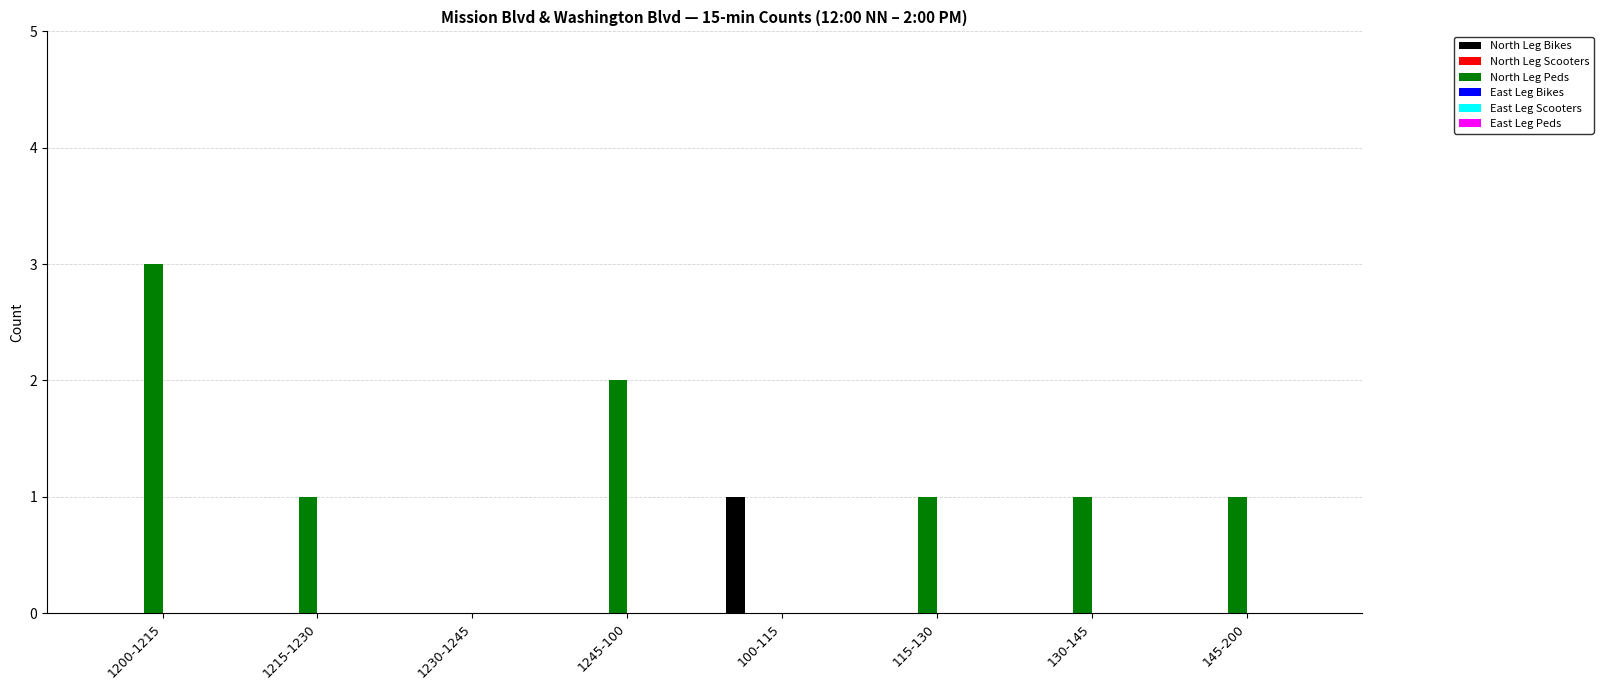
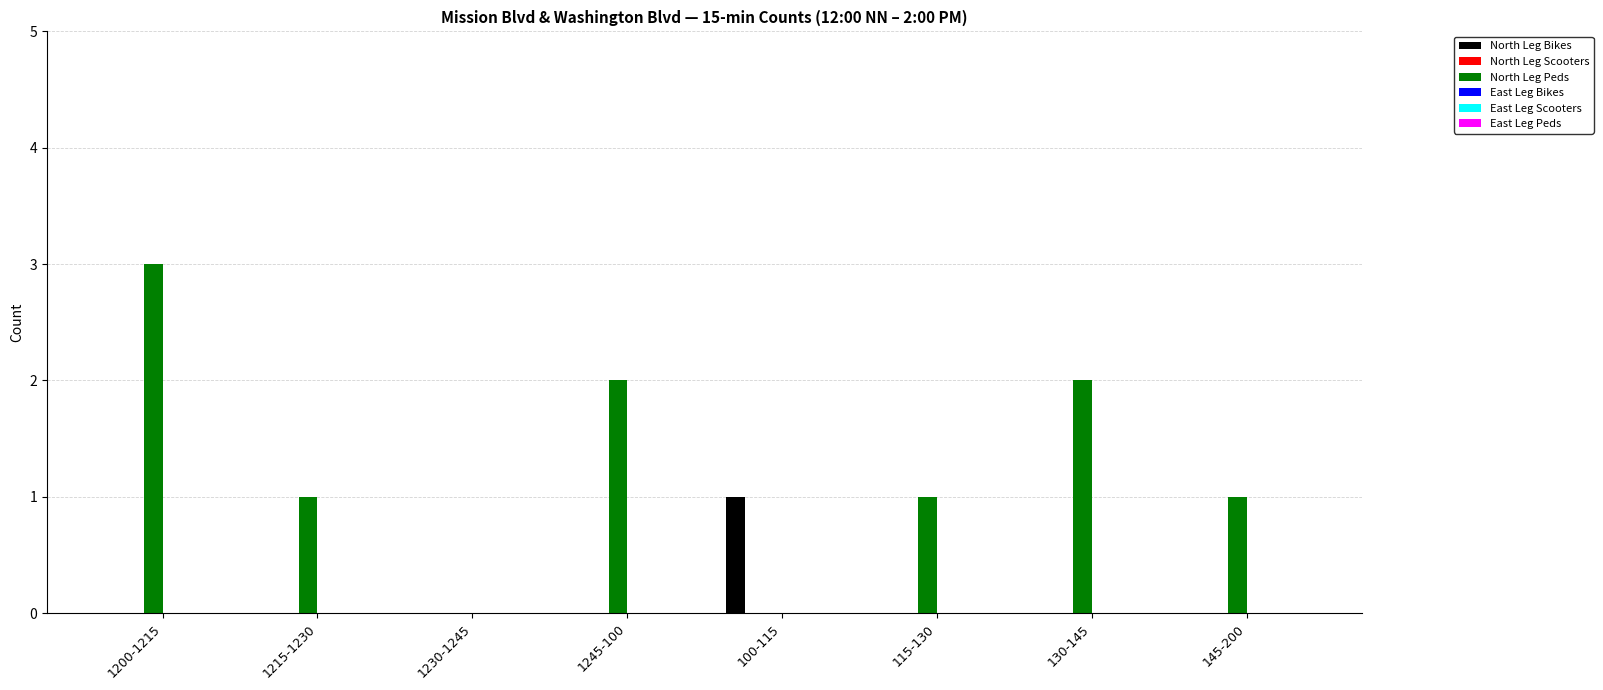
North Leg Peds, 130-145: 1 -> 2
